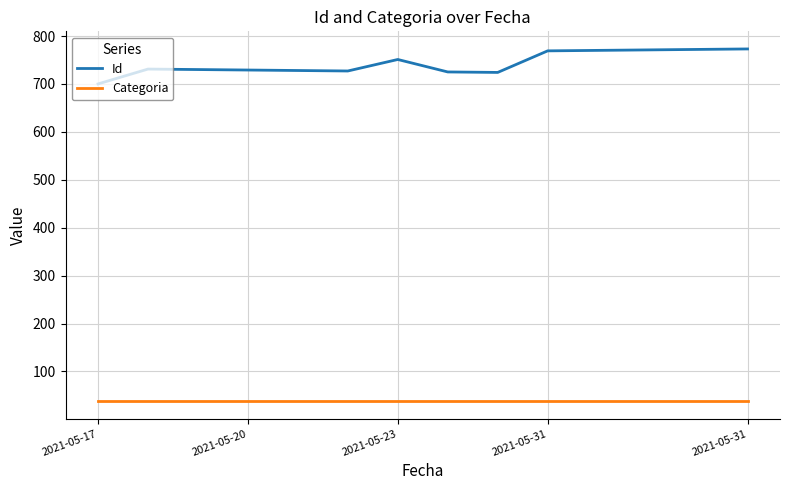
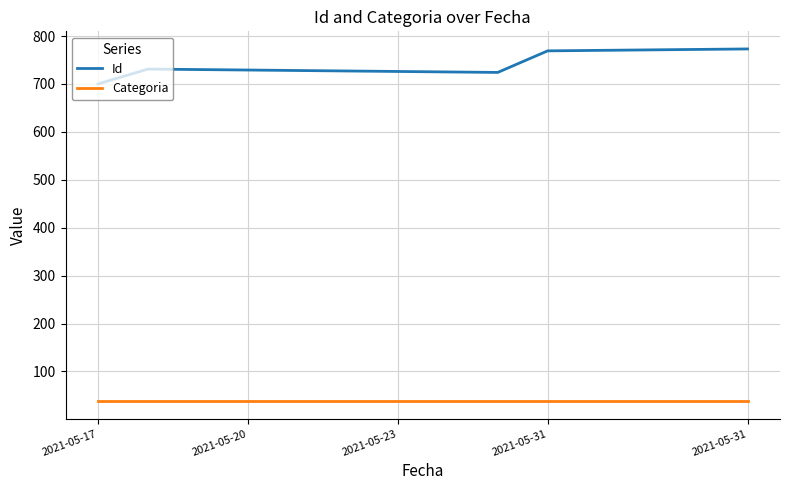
Id, 2021-05-23: 750 -> 730
